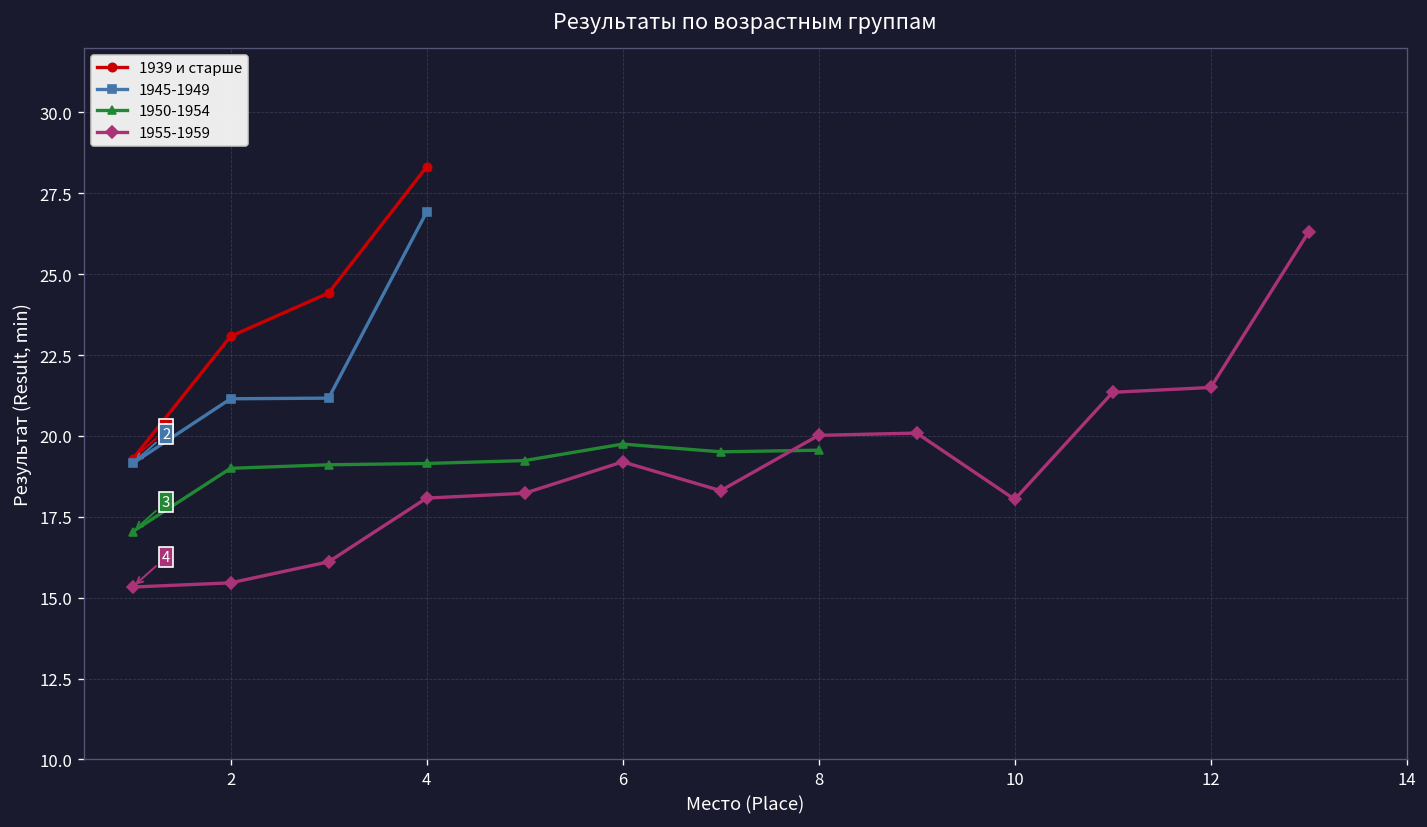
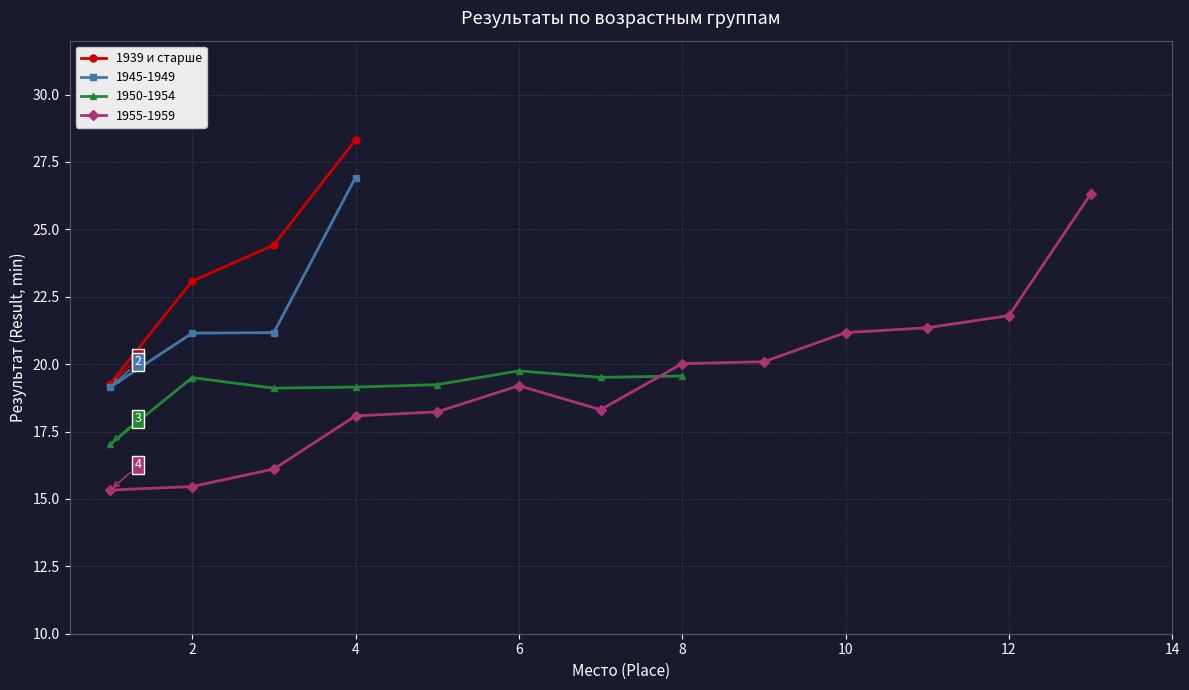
1950-1954, 2: 19.0 -> 19.5
1955-1959, 10: 18.0 -> 21.2
1955-1959, 12: 21.5 -> 21.8
